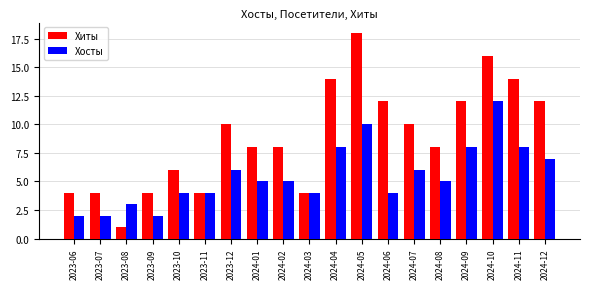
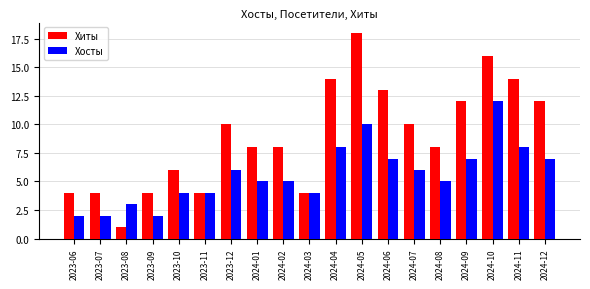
Хиты, 2024-06: 12 -> 13
Хосты, 2024-06: 4 -> 7
Хосты, 2024-09: 8 -> 7
